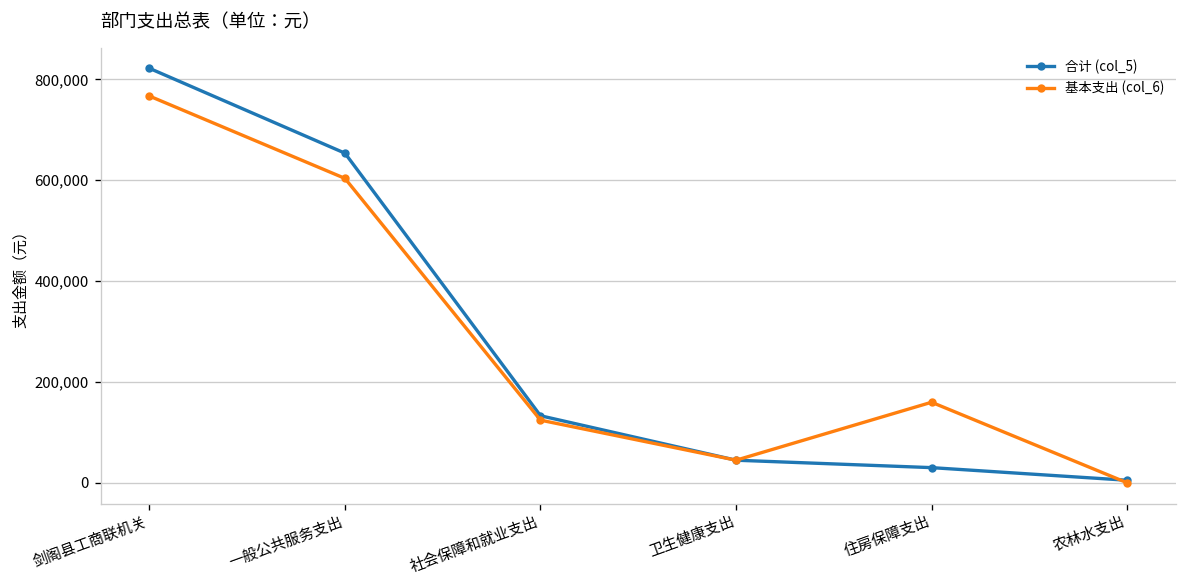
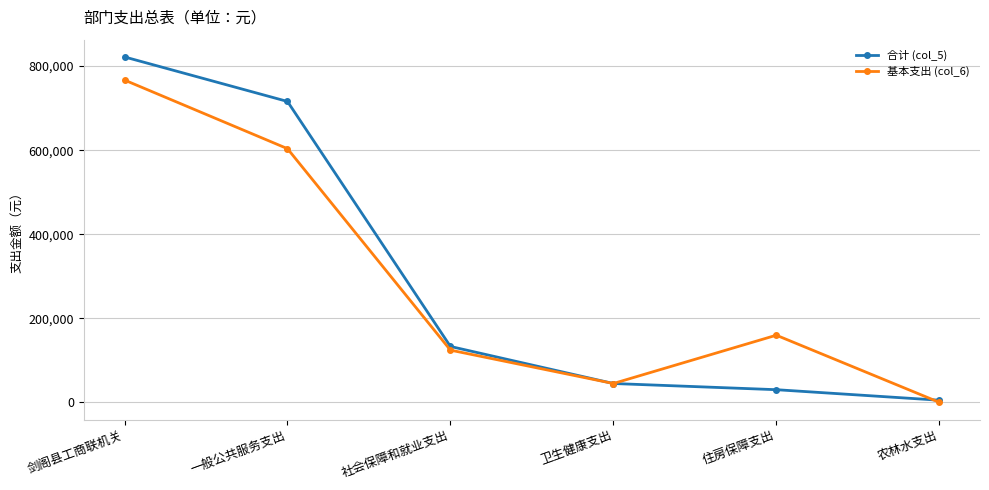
合计 (col_5), 一般公共服务支出: 650,000 -> 720,000
